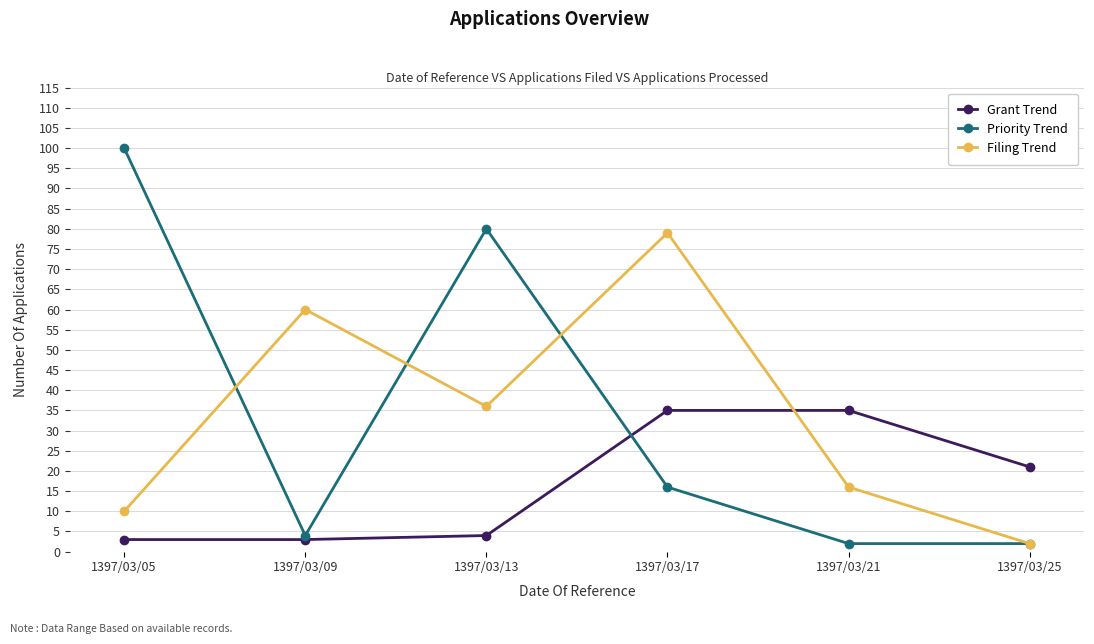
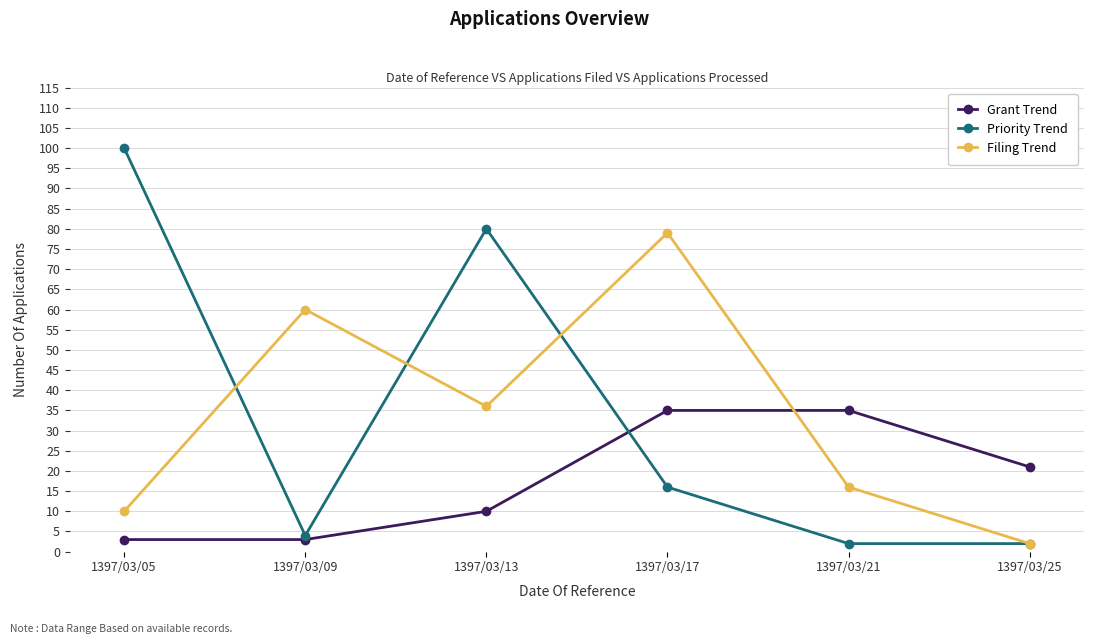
Grant Trend, 1397/03/13: 4 -> 10
